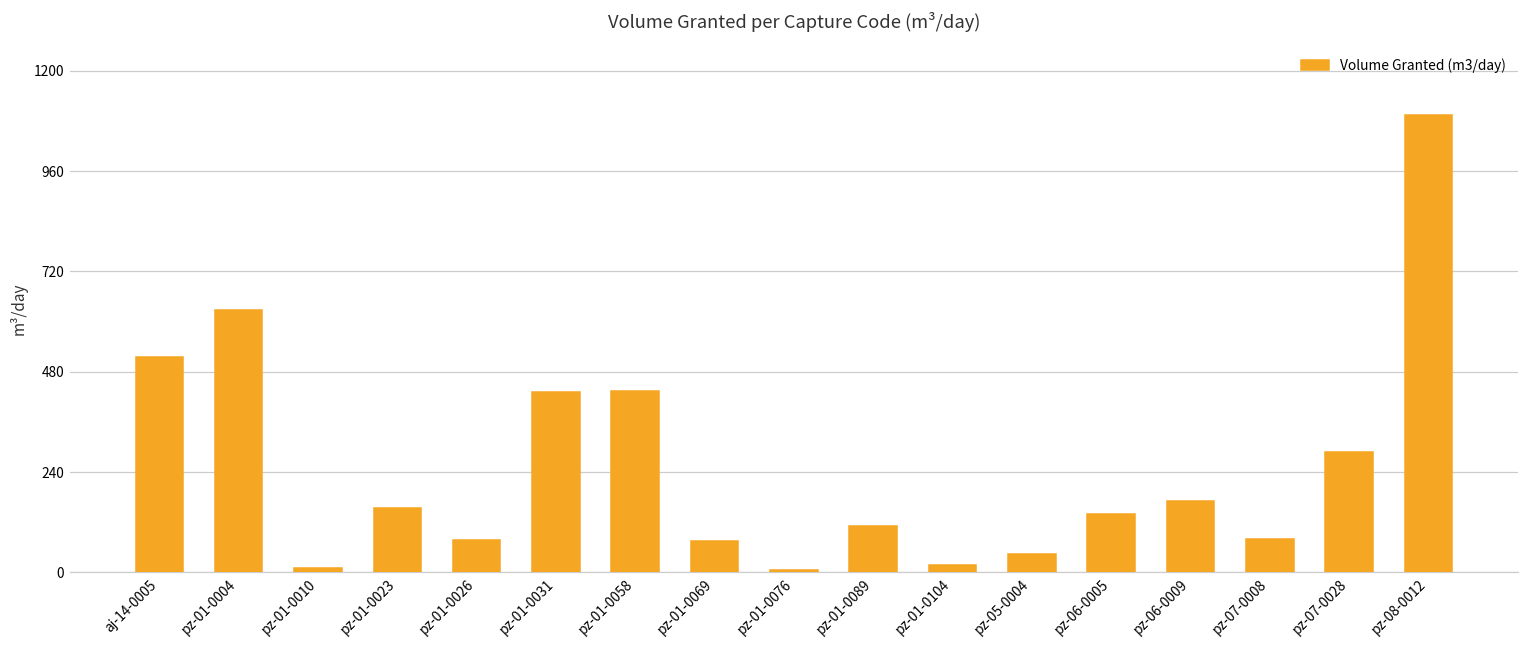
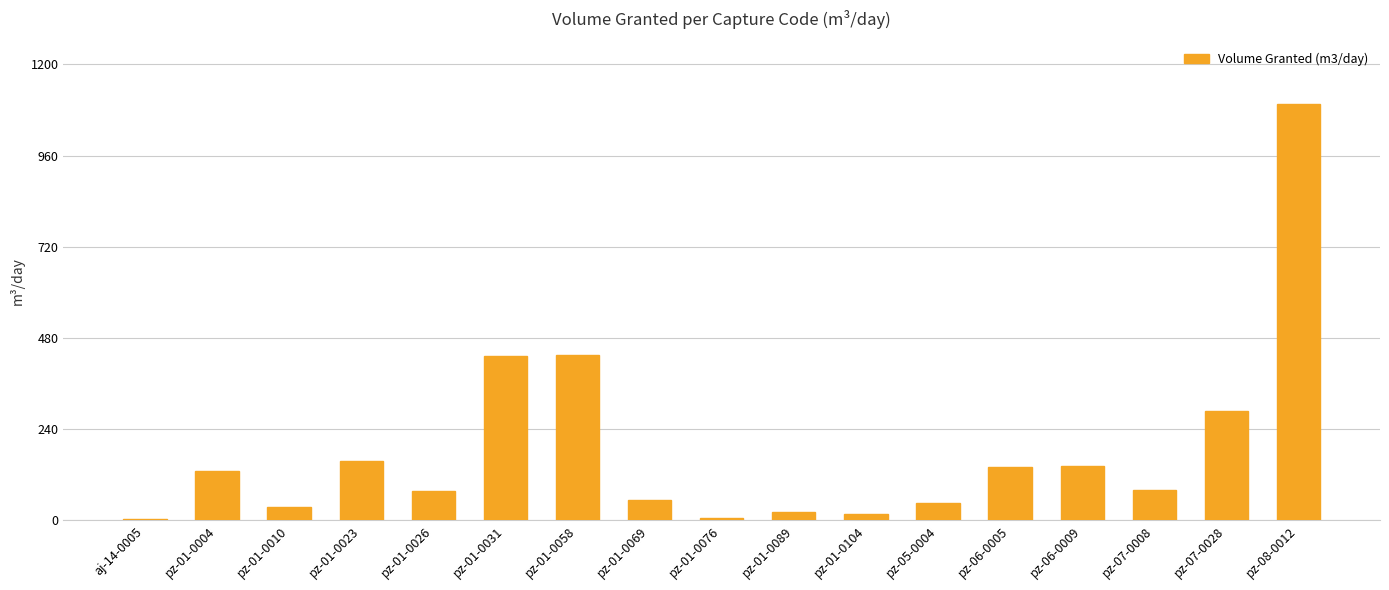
aj-14-0005: 510 -> 0
pz-01-0004: 630 -> 130
pz-01-0010: 10 -> 40
pz-01-0069: 80 -> 50
pz-01-0089: 110 -> 20
pz-06-0009: 170 -> 140
